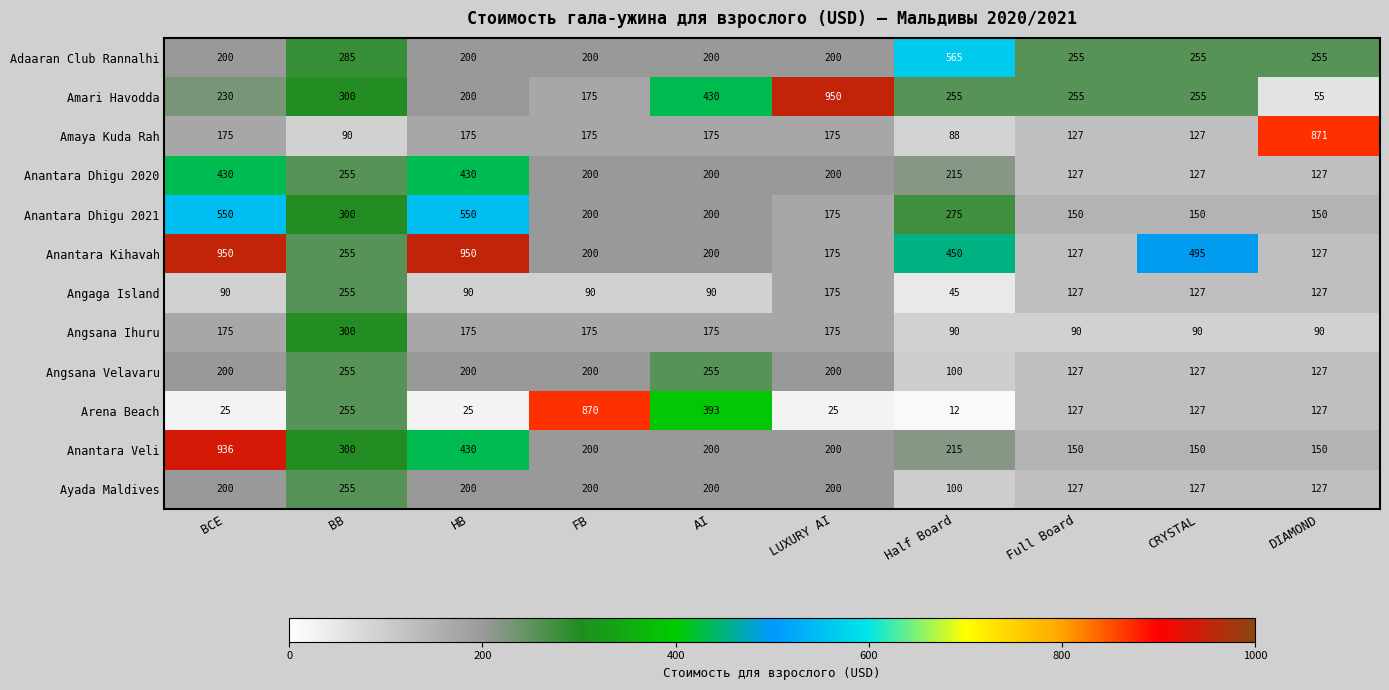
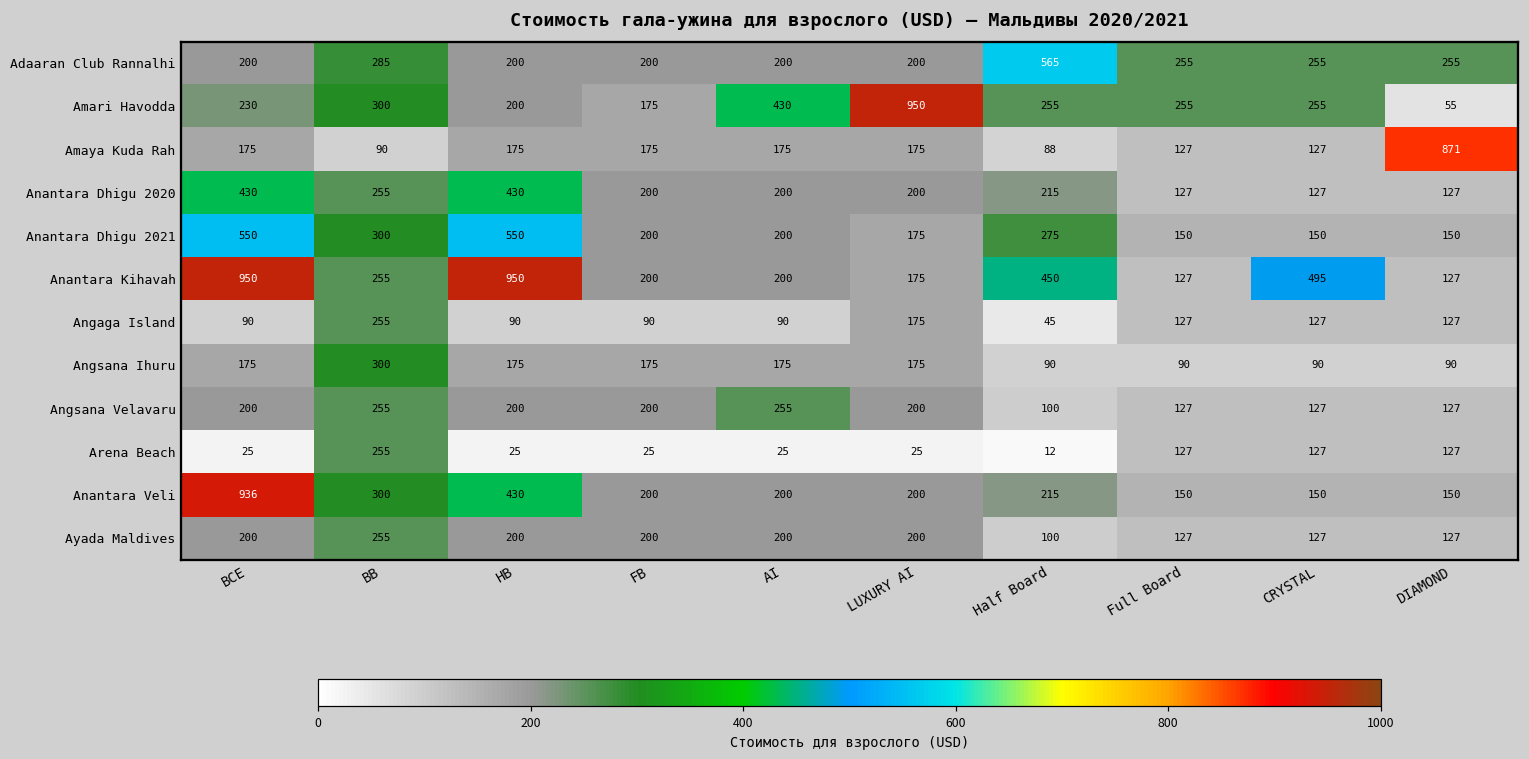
Arena Beach, FB: 870 -> 25
Arena Beach, AI: 393 -> 25
